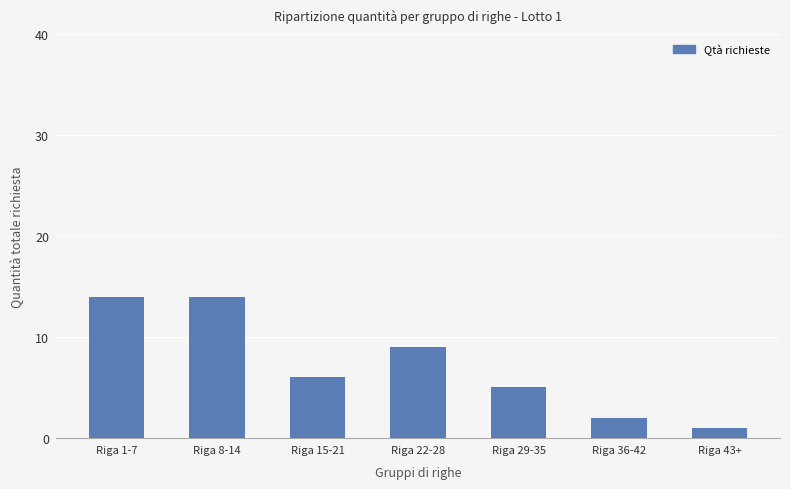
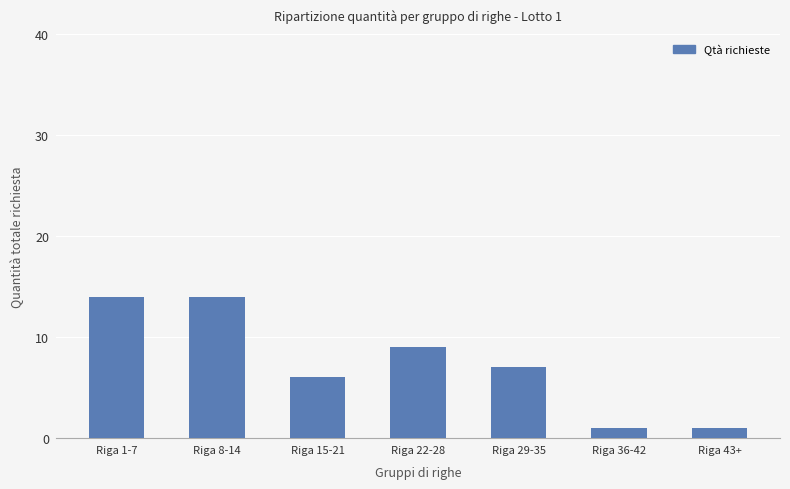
Riga 29-35: 5 -> 7
Riga 36-42: 2 -> 1
